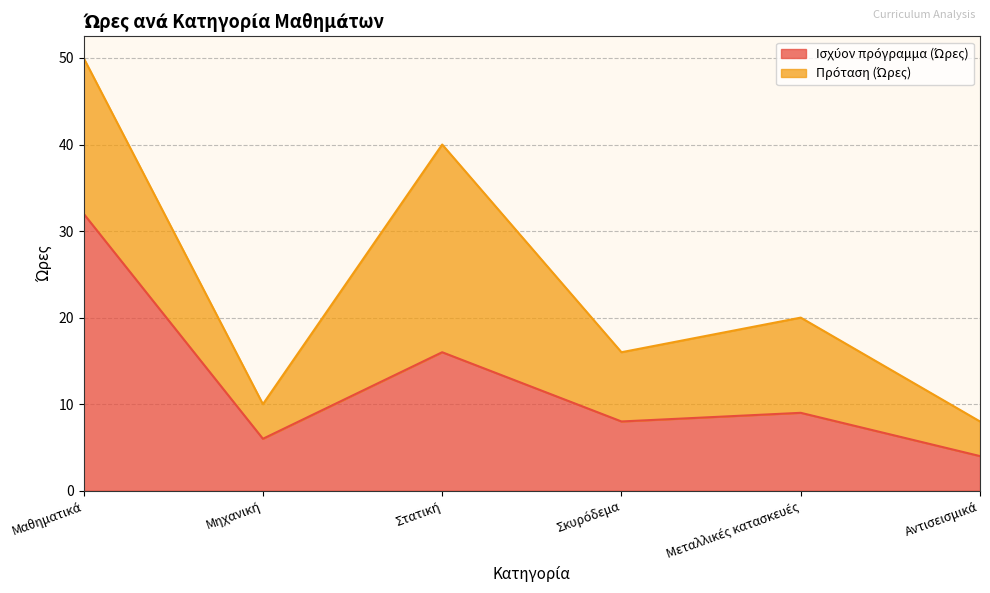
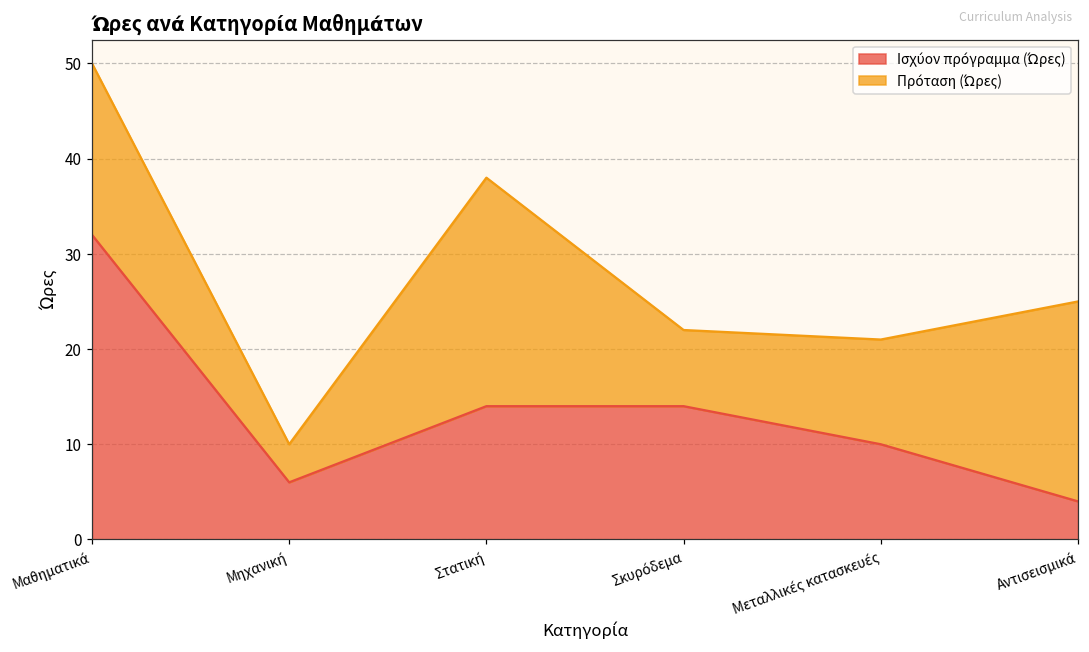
Ισχύον πρόγραμμα (Ώρες), Στατική: 16 -> 14
Ισχύον πρόγραμμα (Ώρες), Σκυρόδεμα: 8 -> 14
Ισχύον πρόγραμμα (Ώρες), Μεταλλικές κατασκευές: 9 -> 10
Πρόταση (Ώρες), Αντισεισμικά: 4 -> 21
